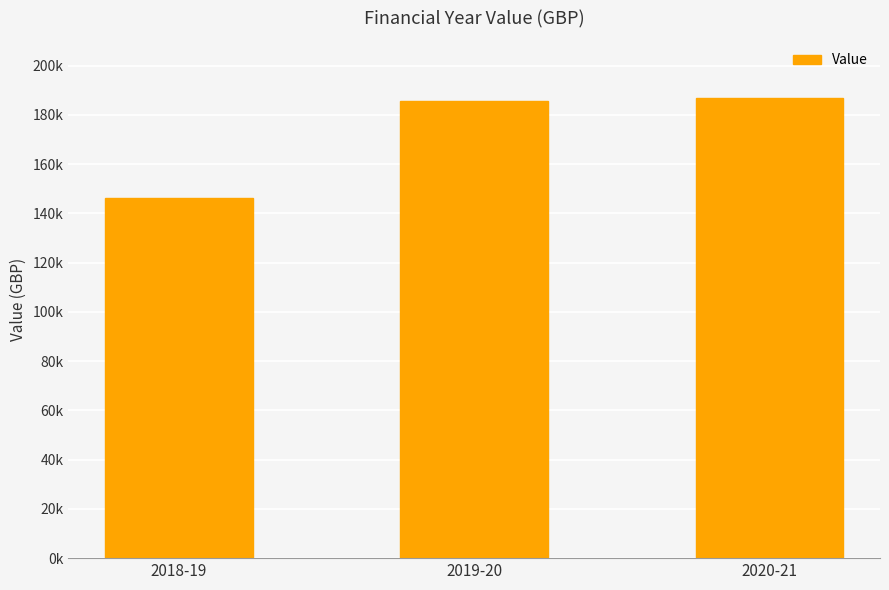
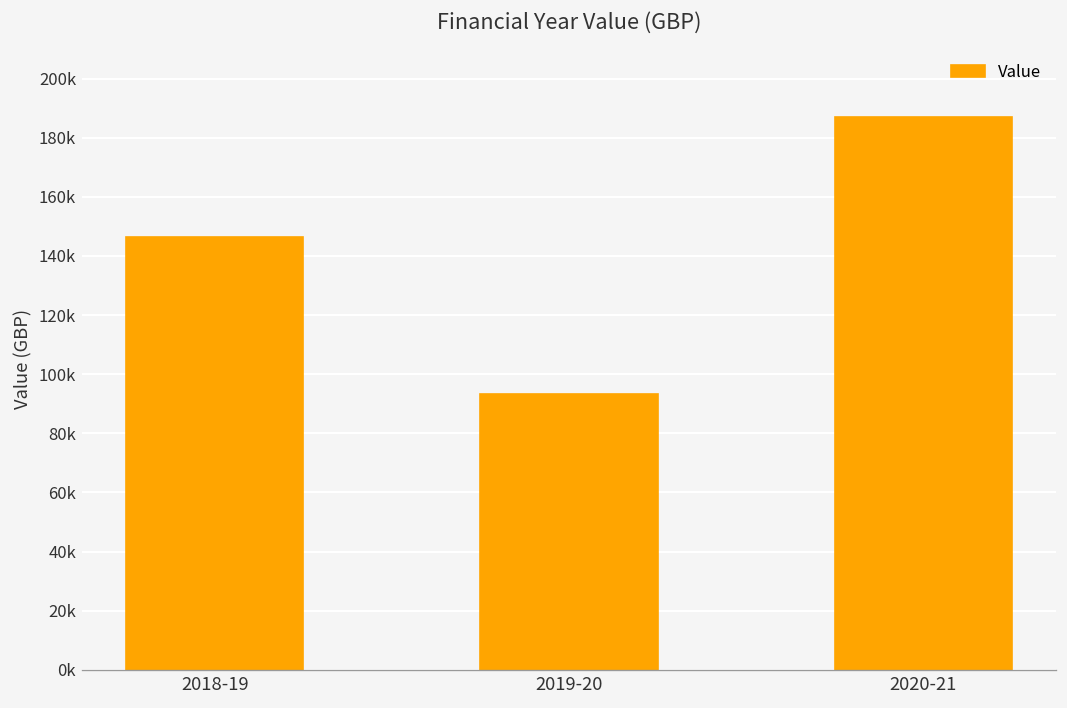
2019-20: 185000 -> 93000
